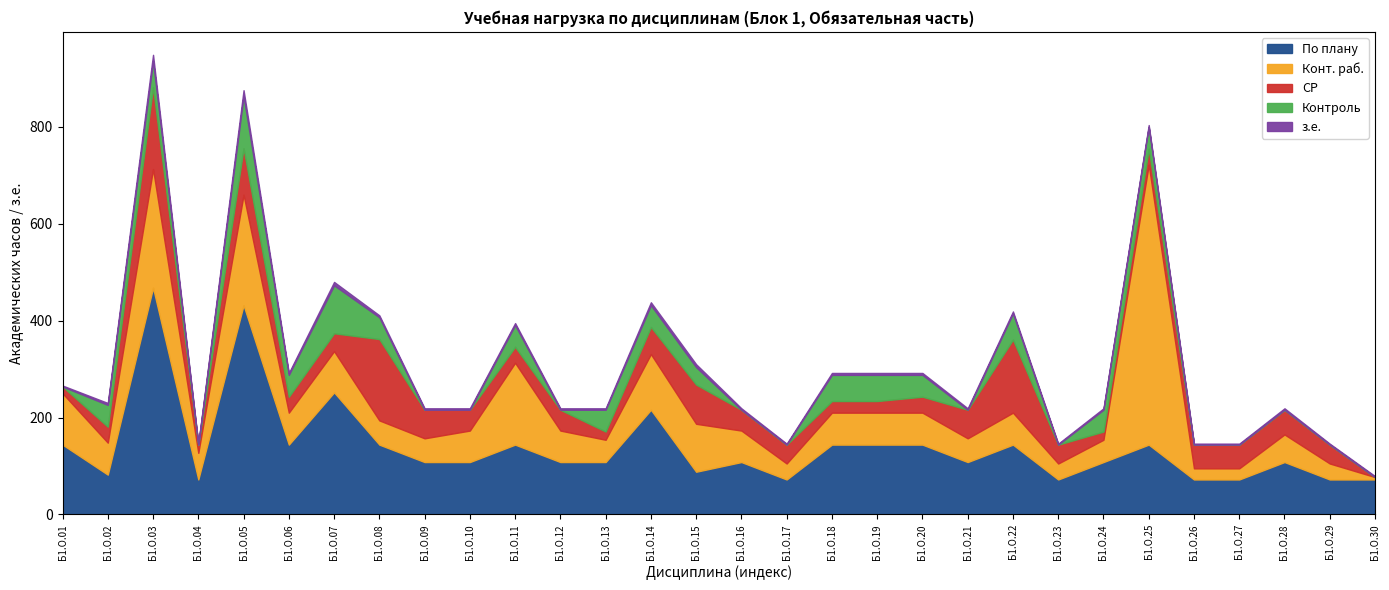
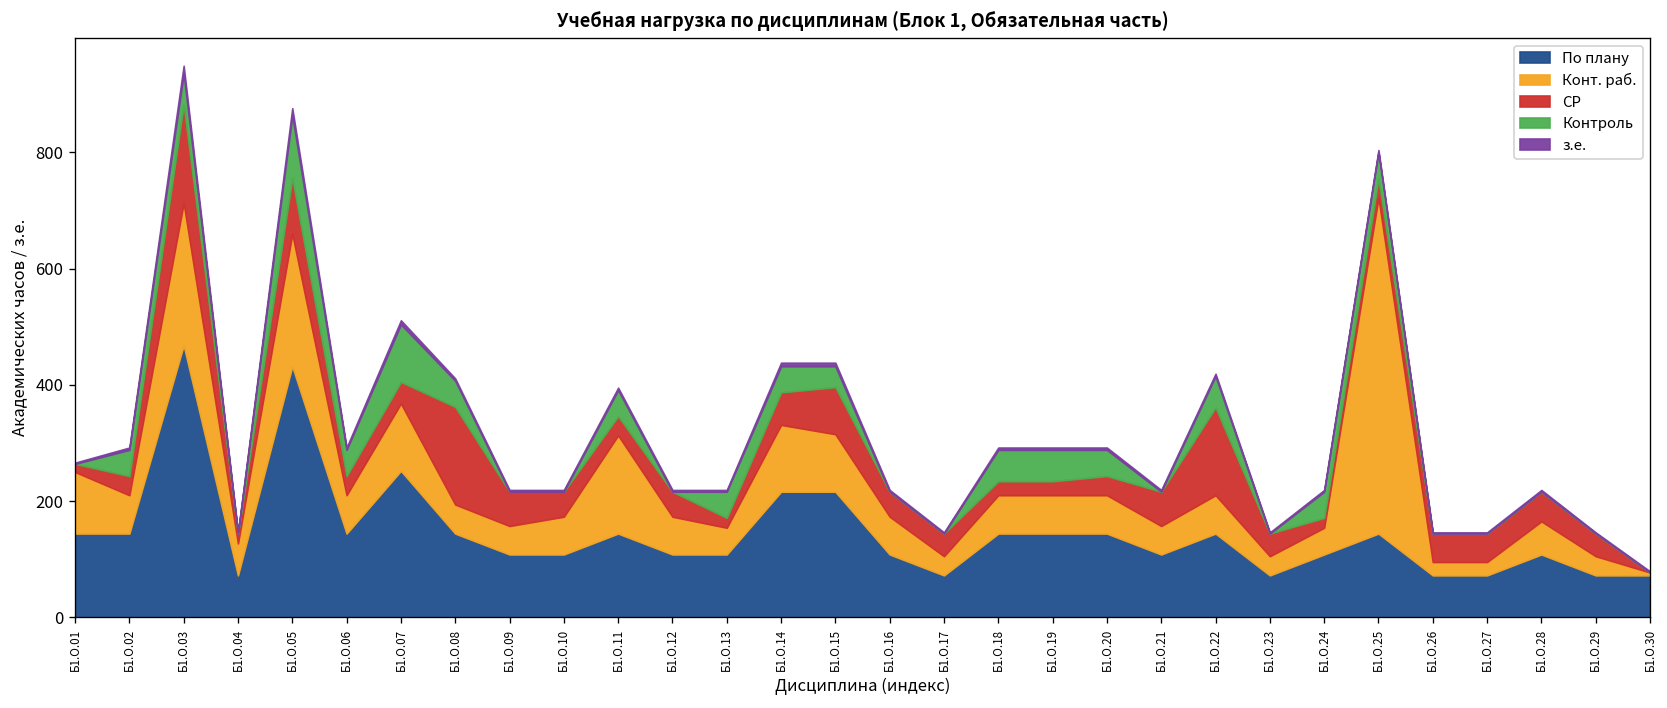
По плану, Б1.О.02: 80 -> 140
Конт. раб., Б1.О.07: 90 -> 120
По плану, Б1.О.15: 90 -> 220
